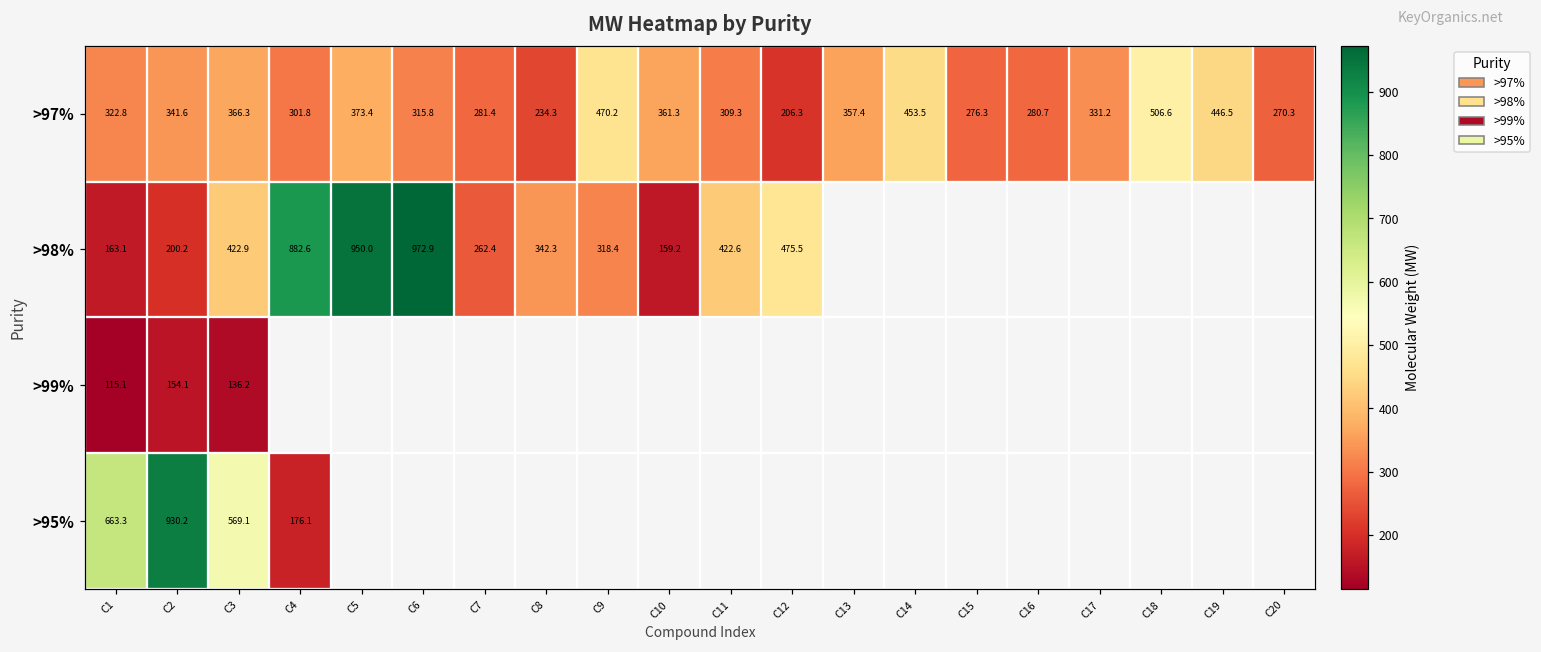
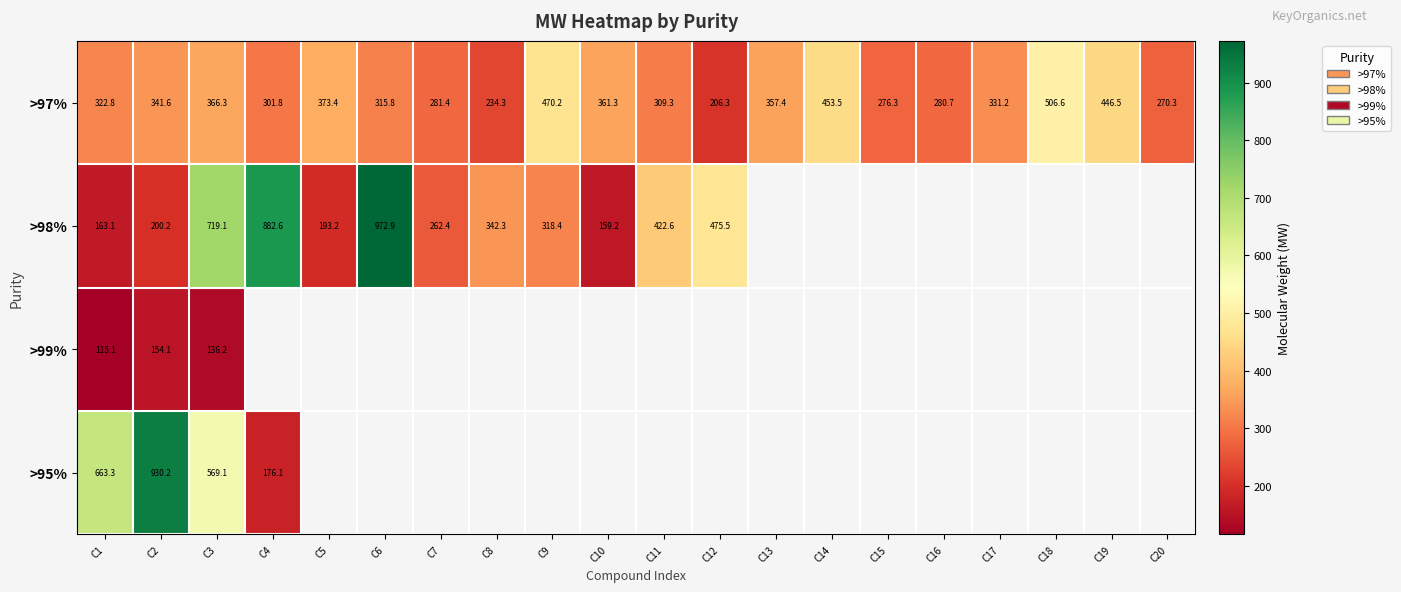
>98%, C3: 422.9 -> 719.1
>98%, C5: 950.0 -> 193.2
